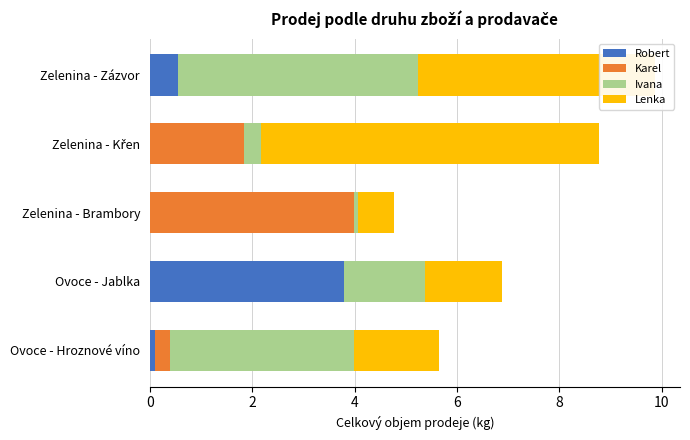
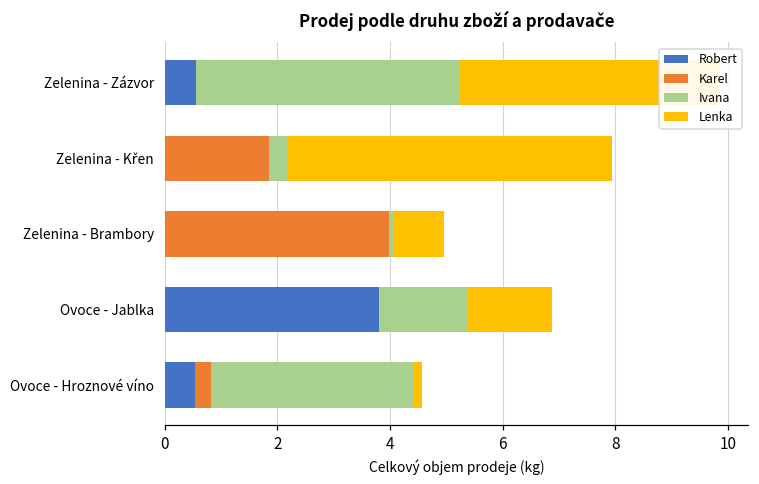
Lenka, Zelenina - Křen: 6.6 -> 5.8
Lenka, Zelenina - Brambory: 0.7 -> 0.9
Robert, Ovoce - Hroznové víno: 0.1 -> 0.5
Lenka, Ovoce - Hroznové víno: 1.7 -> 0.2
